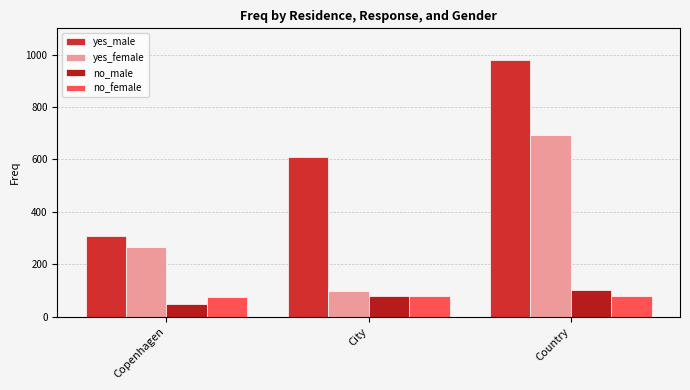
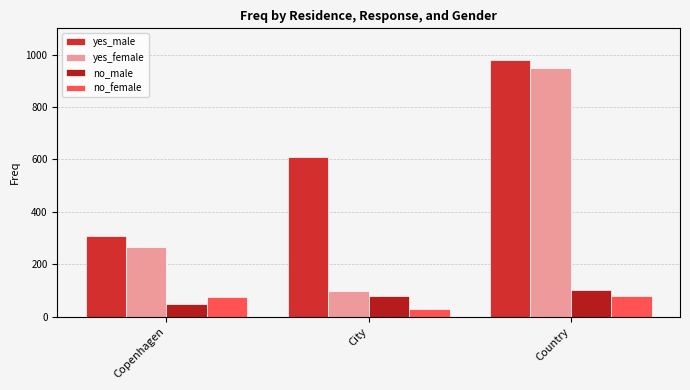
no_female, City: 80 -> 30
yes_female, Country: 690 -> 950
